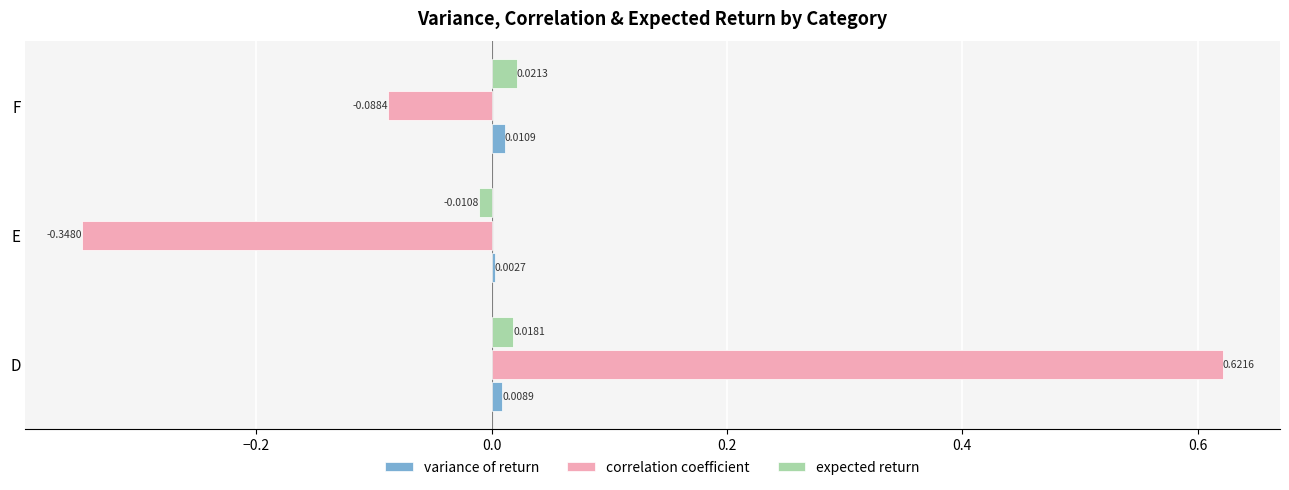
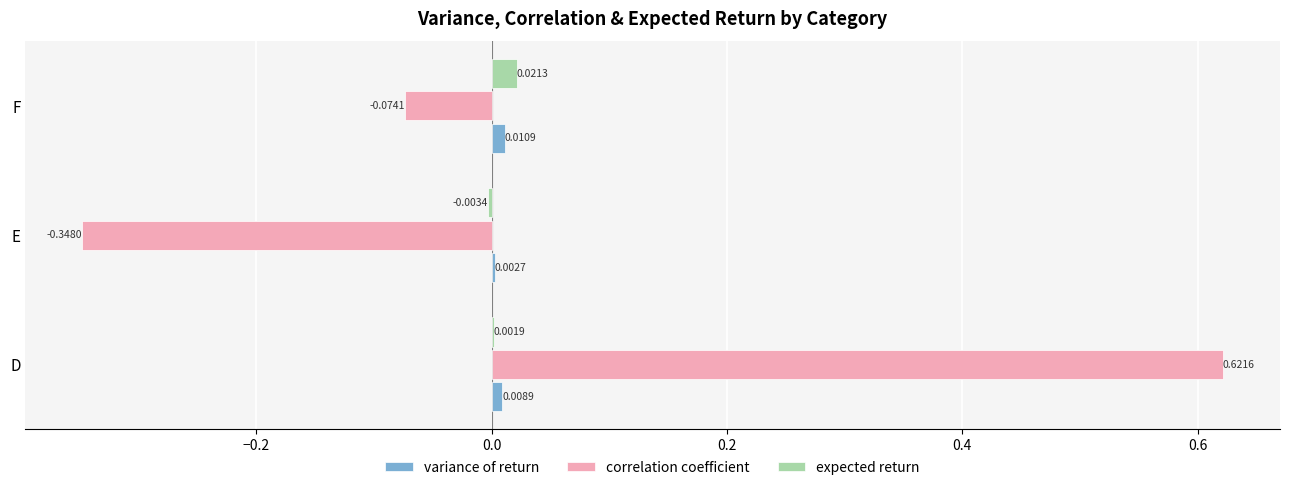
correlation coefficient, F: -0.0884 -> -0.0741
expected return, E: -0.0108 -> -0.0034
expected return, D: 0.0181 -> 0.0019
